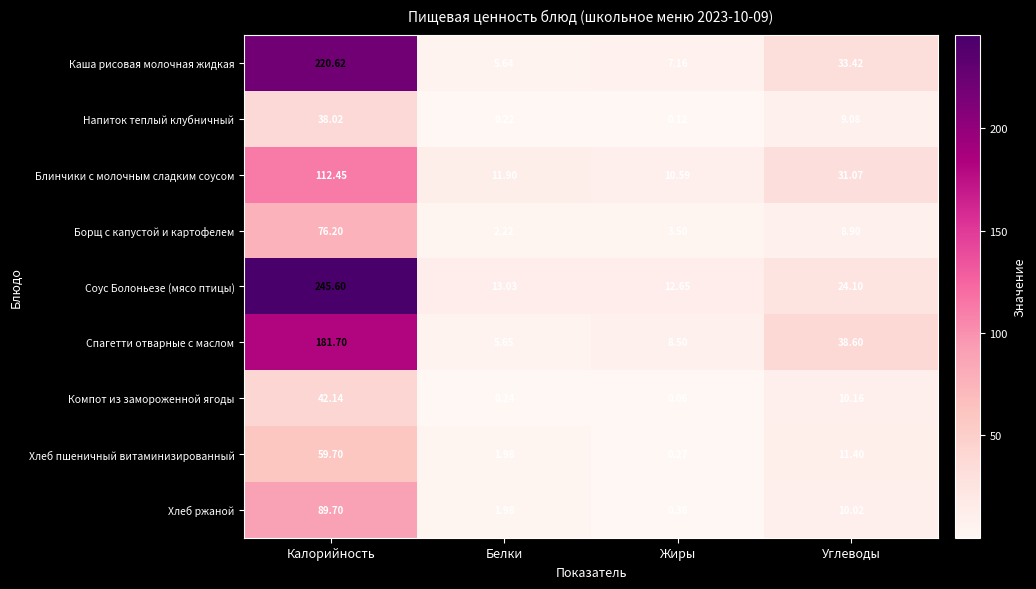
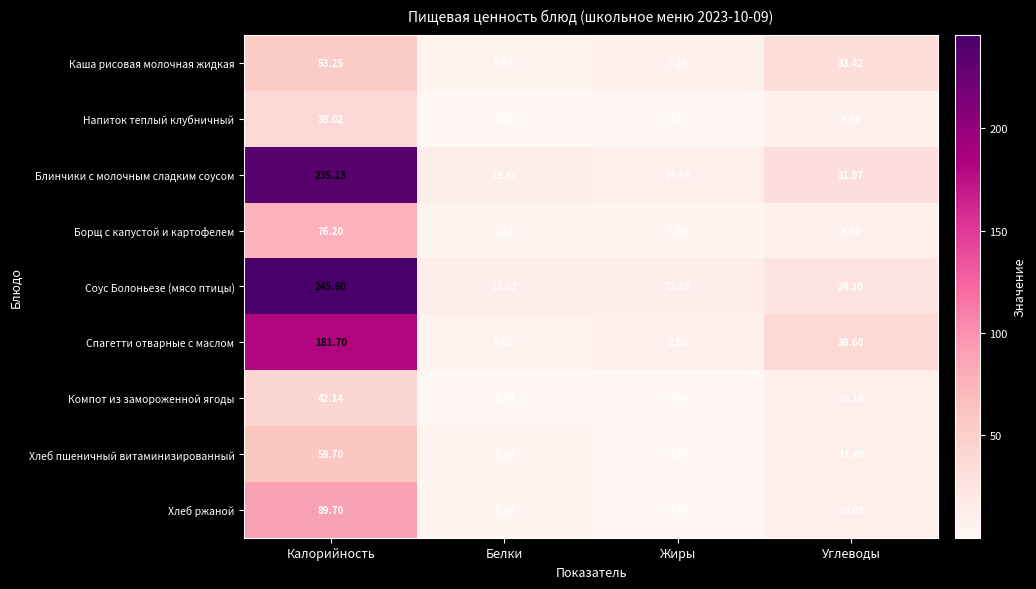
Каша рисовая молочная жидкая, Калорийность: 220.62 -> 53.25
Блинчики с молочным сладким соусом, Калорийность: 112.45 -> 235.13
